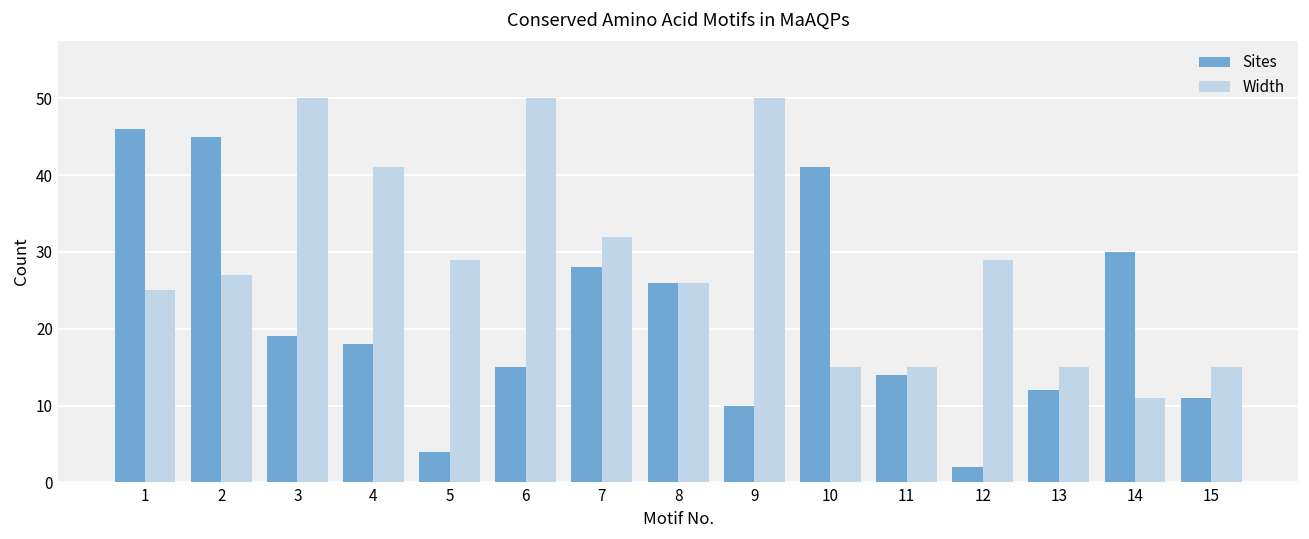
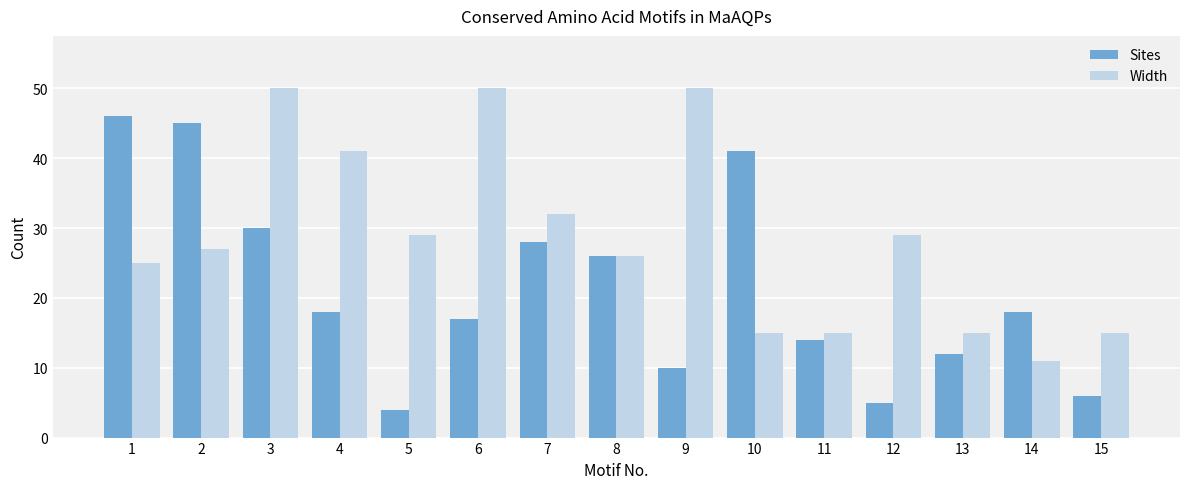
Sites, 3: 19 -> 30
Sites, 6: 15 -> 17
Sites, 12: 2 -> 5
Sites, 14: 30 -> 18
Sites, 15: 11 -> 6
